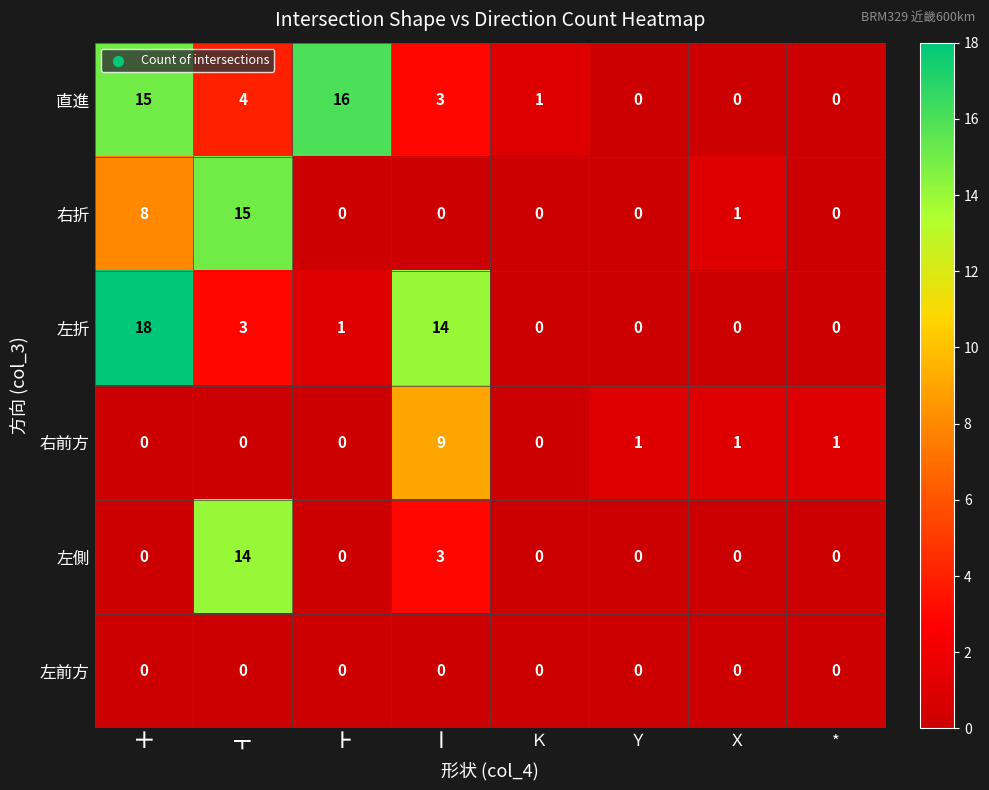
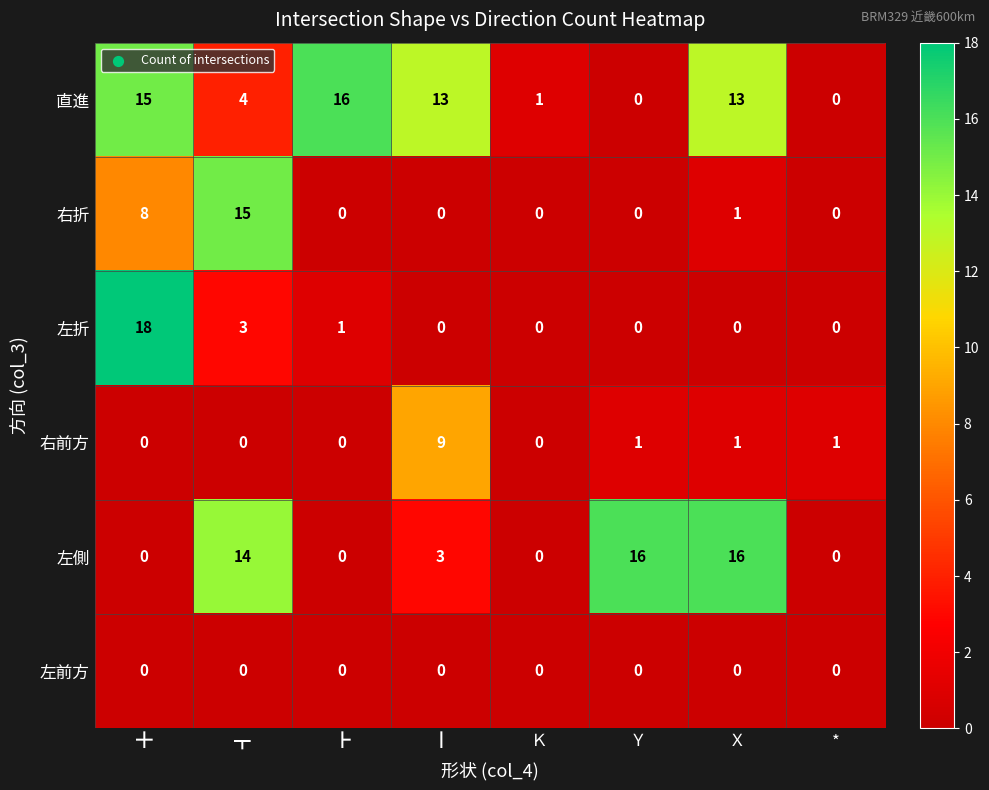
直進, ┃: 3 -> 13
直進, Ｘ: 0 -> 13
左折, ┃: 14 -> 0
左側, Ｙ: 0 -> 16
左側, Ｘ: 0 -> 16
